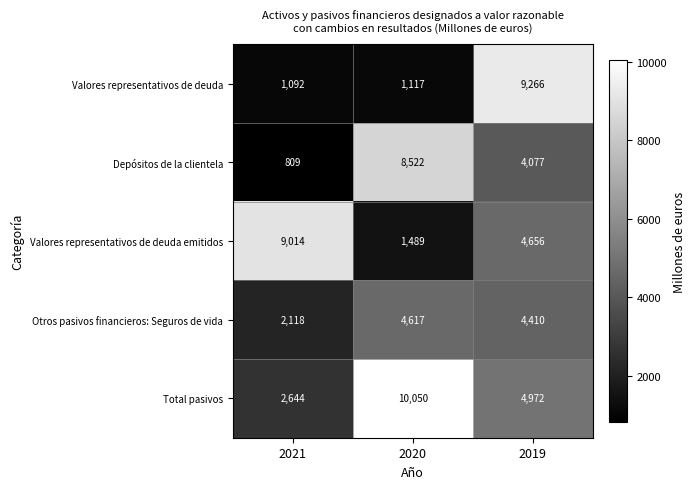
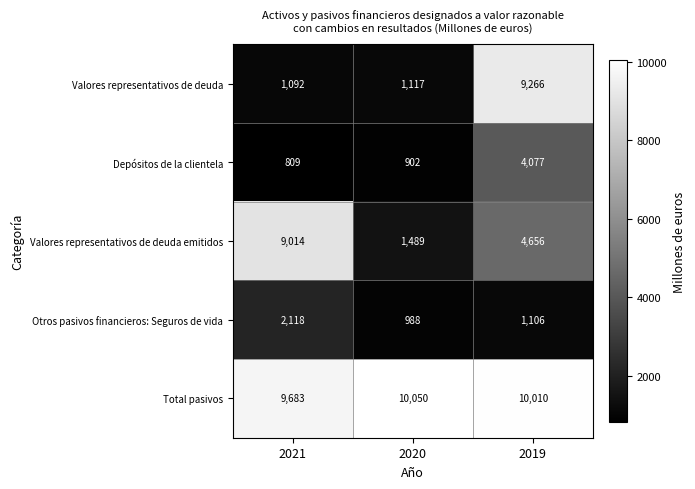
Depósitos de la clientela, 2020: 8,522 -> 902
Otros pasivos financieros: Seguros de vida, 2020: 4,617 -> 988
Otros pasivos financieros: Seguros de vida, 2019: 4,410 -> 1,106
Total pasivos, 2021: 2,644 -> 9,683
Total pasivos, 2019: 4,972 -> 10,010
